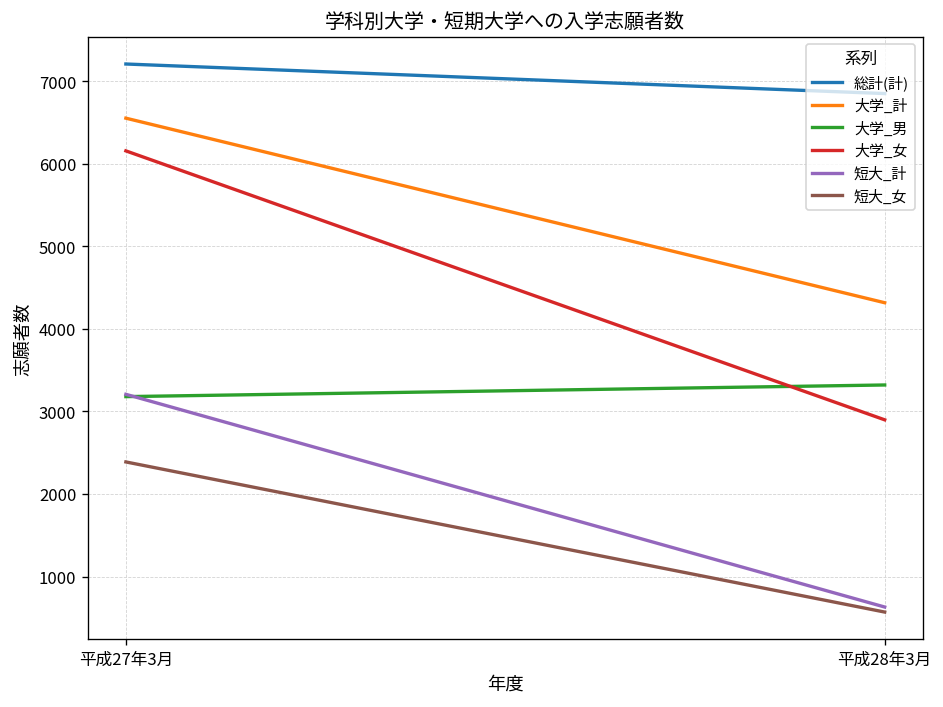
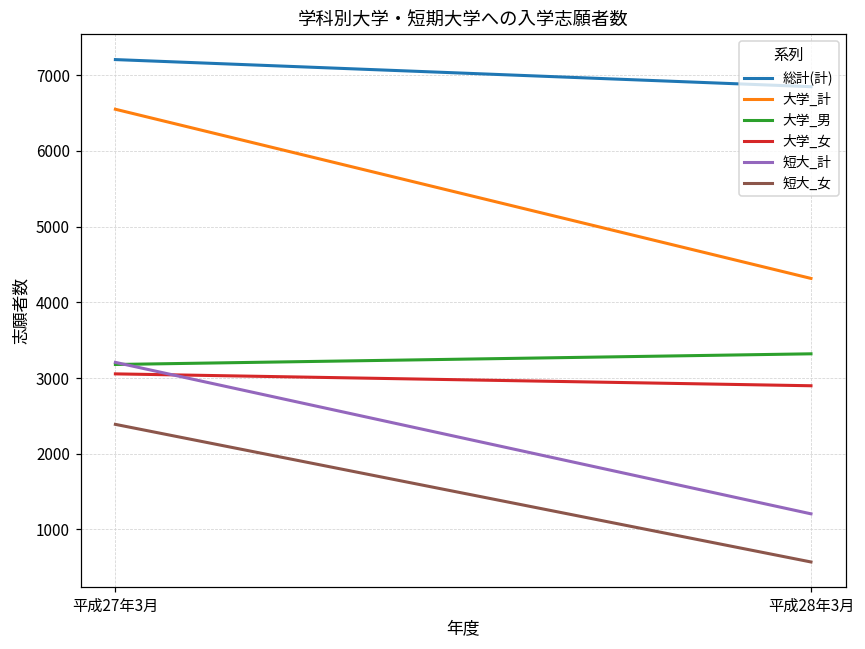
大学_女, 平成27年3月: 6200 -> 3100
短大_計, 平成28年3月: 600 -> 1200
